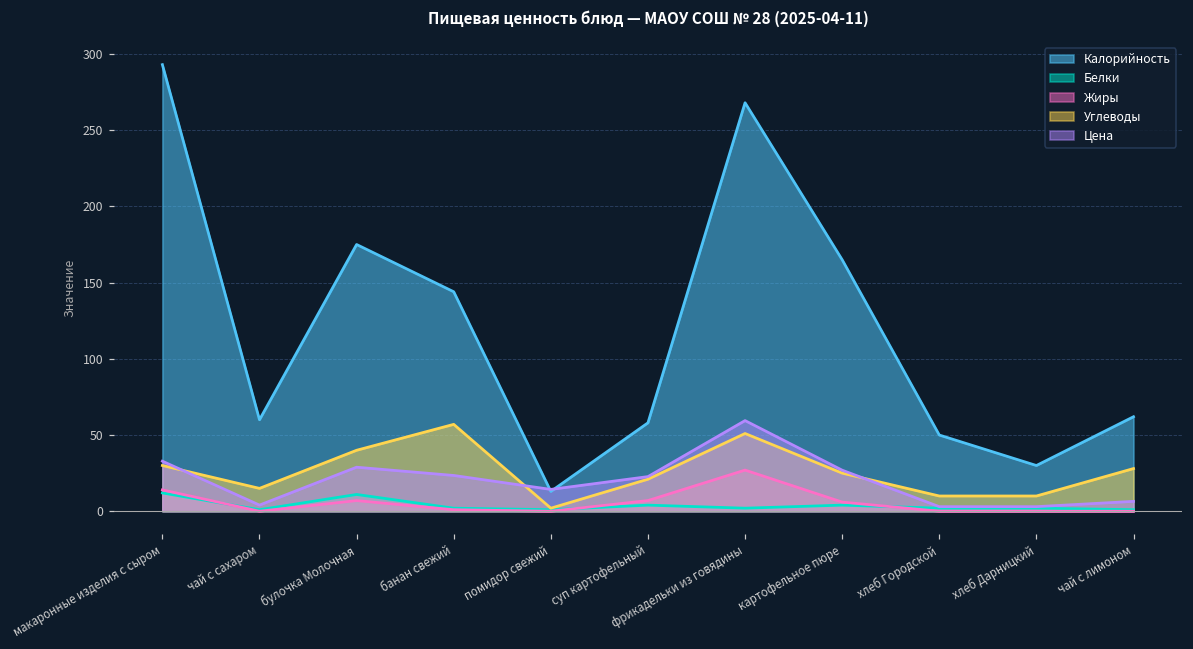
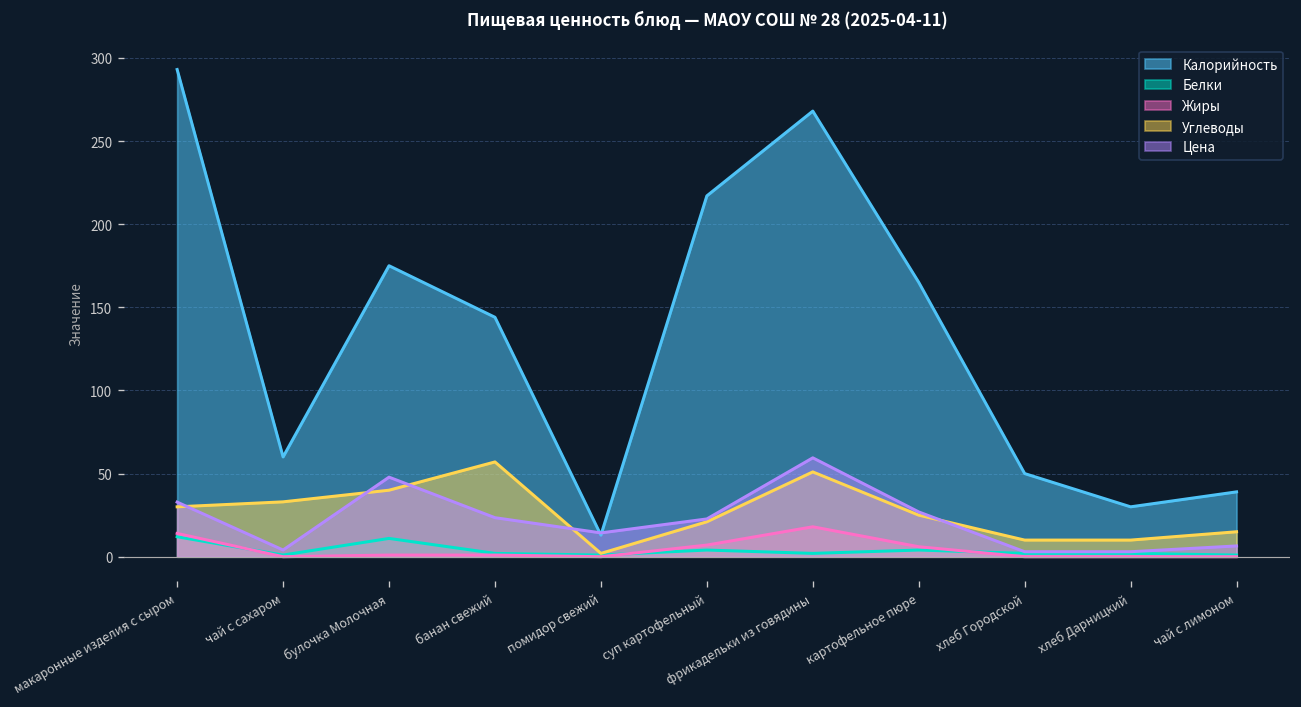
Углеводы, чай с сахаром: 15 -> 33
Жиры, булочка Молочная: 7 -> 1
Цена, булочка Молочная: 29 -> 48
Калорийность, суп картофельный: 58 -> 217
Жиры, фрикадельки из говядины: 27 -> 18
Калорийность, чай с лимоном: 62 -> 39
Углеводы, чай с лимоном: 28 -> 15
